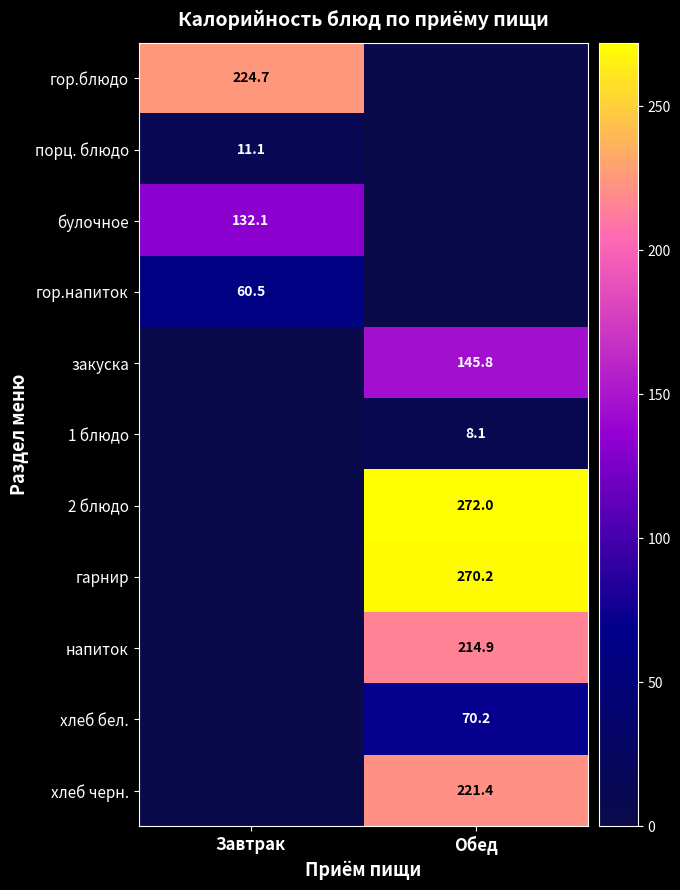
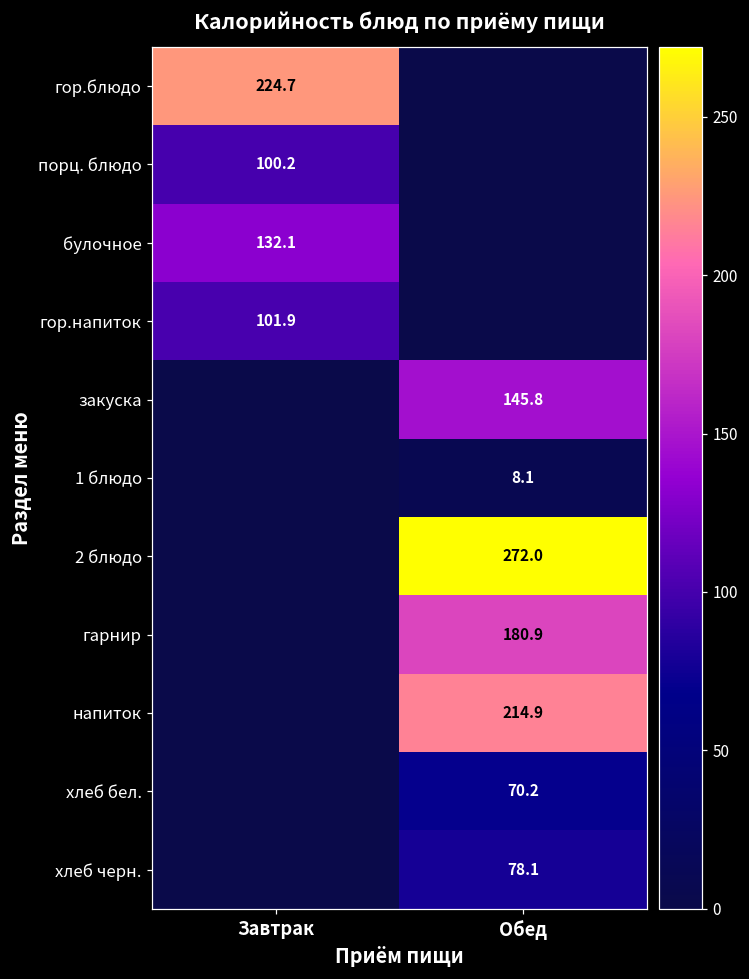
порц. блюдо, Завтрак: 11.1 -> 100.2
гор.напиток, Завтрак: 60.5 -> 101.9
гарнир, Обед: 270.2 -> 180.9
хлеб черн., Обед: 221.4 -> 78.1
